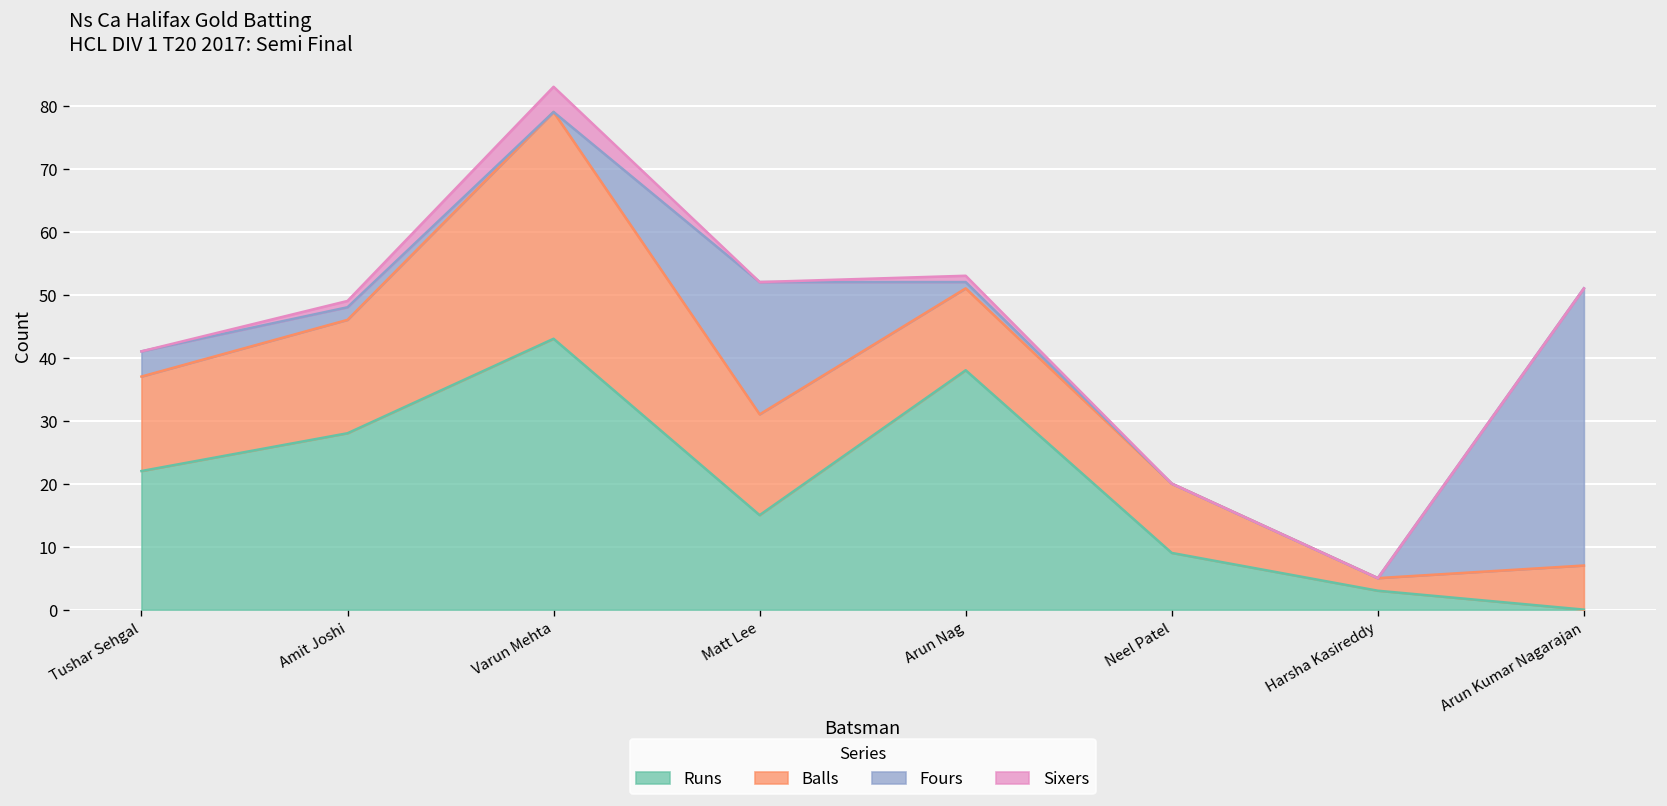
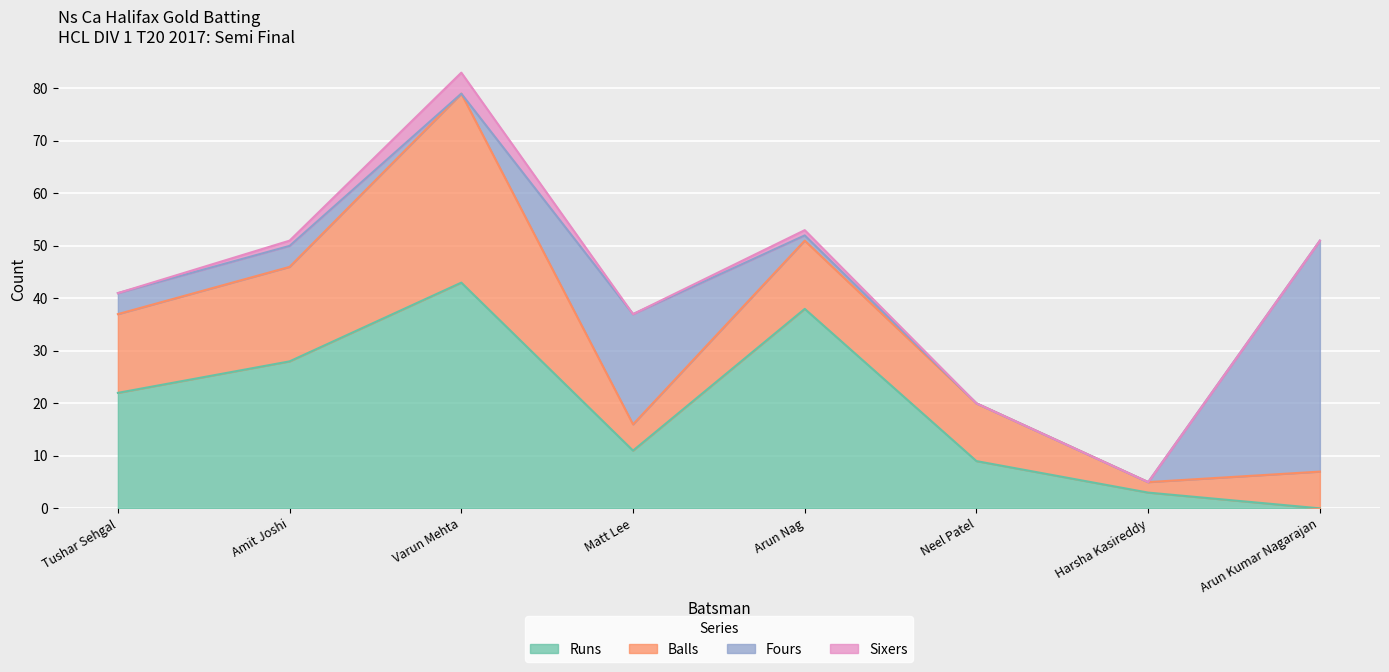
Fours, Amit Joshi: 2 -> 4
Runs, Matt Lee: 15 -> 11
Balls, Matt Lee: 16 -> 5
